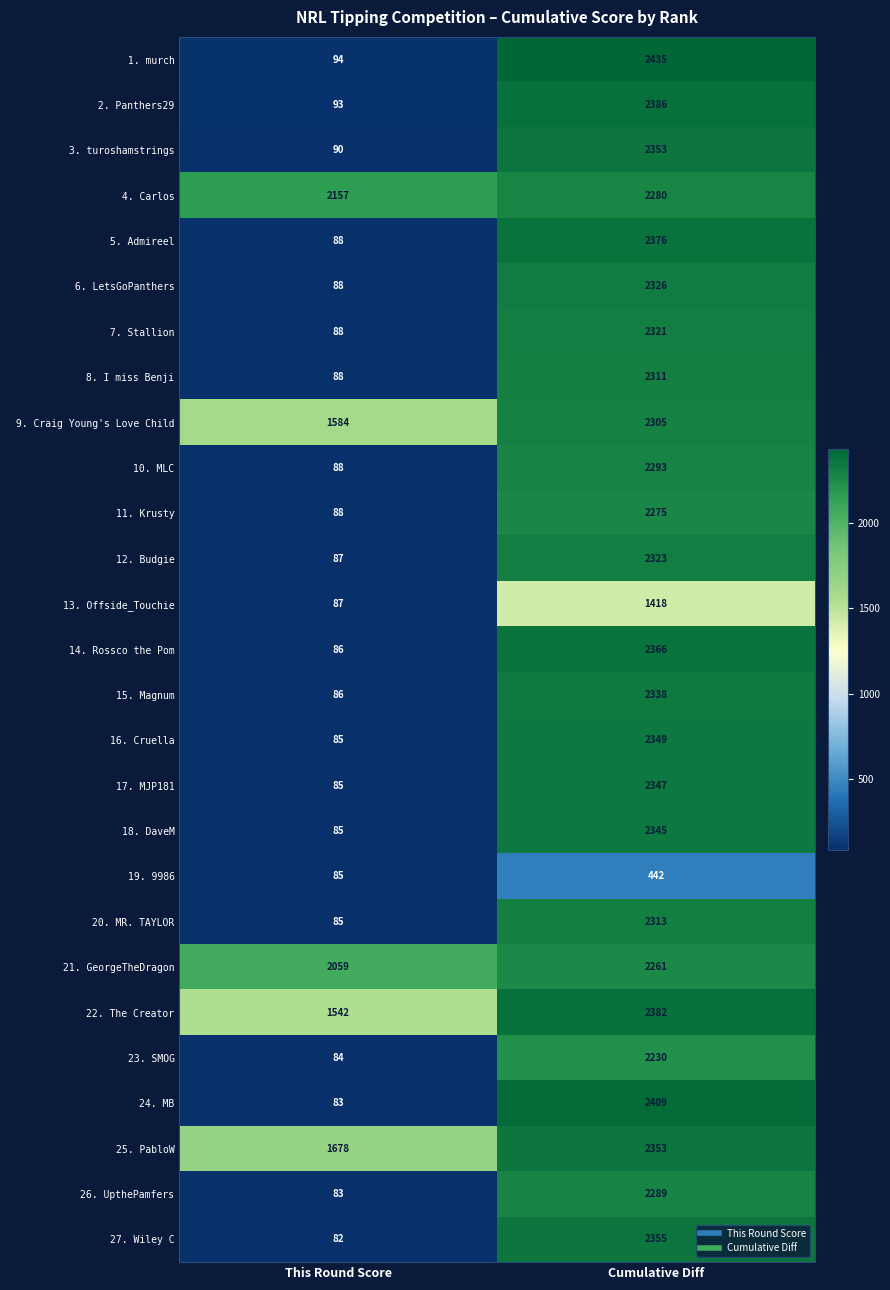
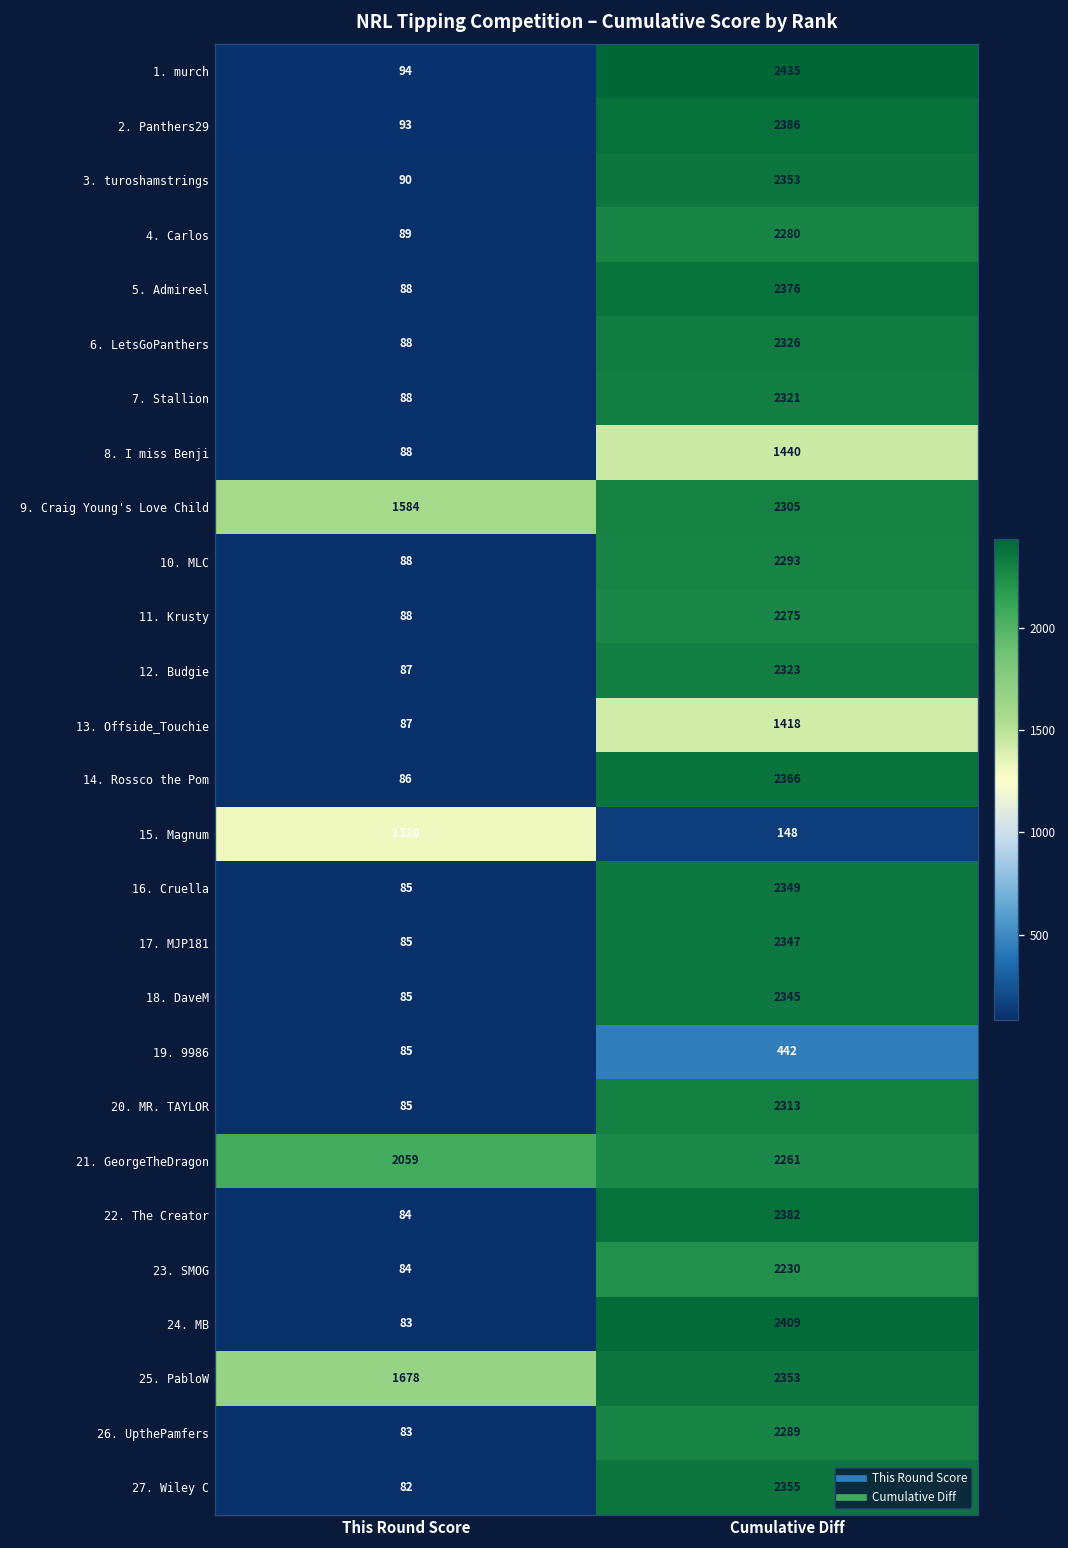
4. Carlos, This Round Score: 2157 -> 89
8. I miss Benji, Cumulative Diff: 2311 -> 1440
15. Magnum, This Round Score: 86 -> 1320
15. Magnum, Cumulative Diff: 2338 -> 148
22. The Creator, This Round Score: 1542 -> 84
